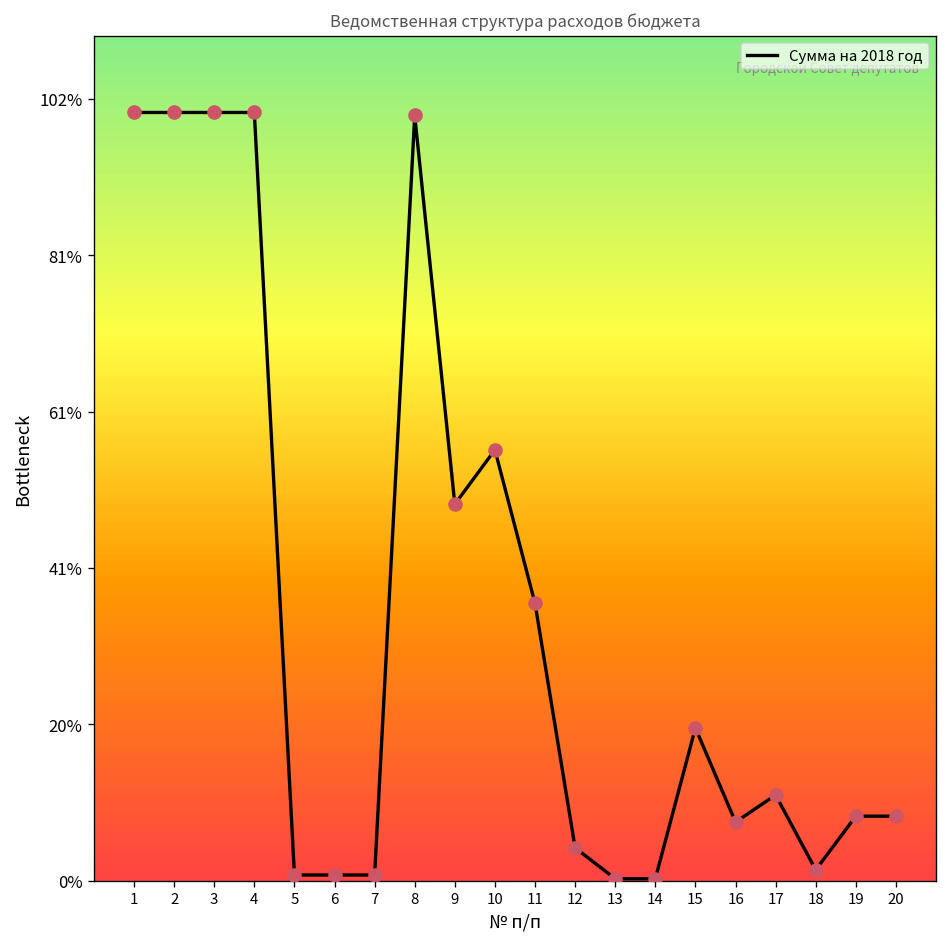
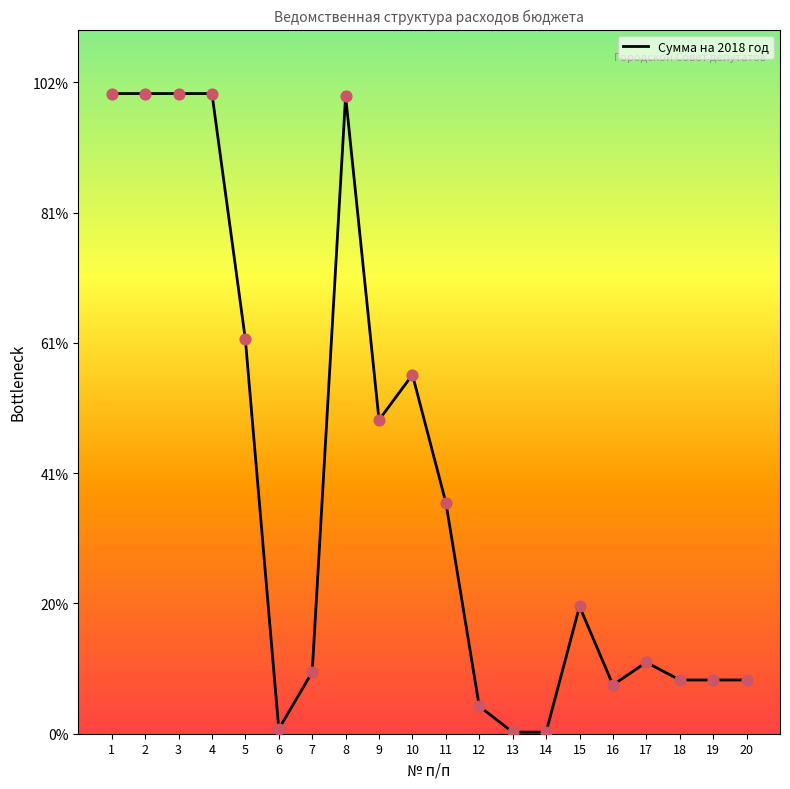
5: 1% -> 62%
7: 1% -> 10%
18: 1% -> 8%
